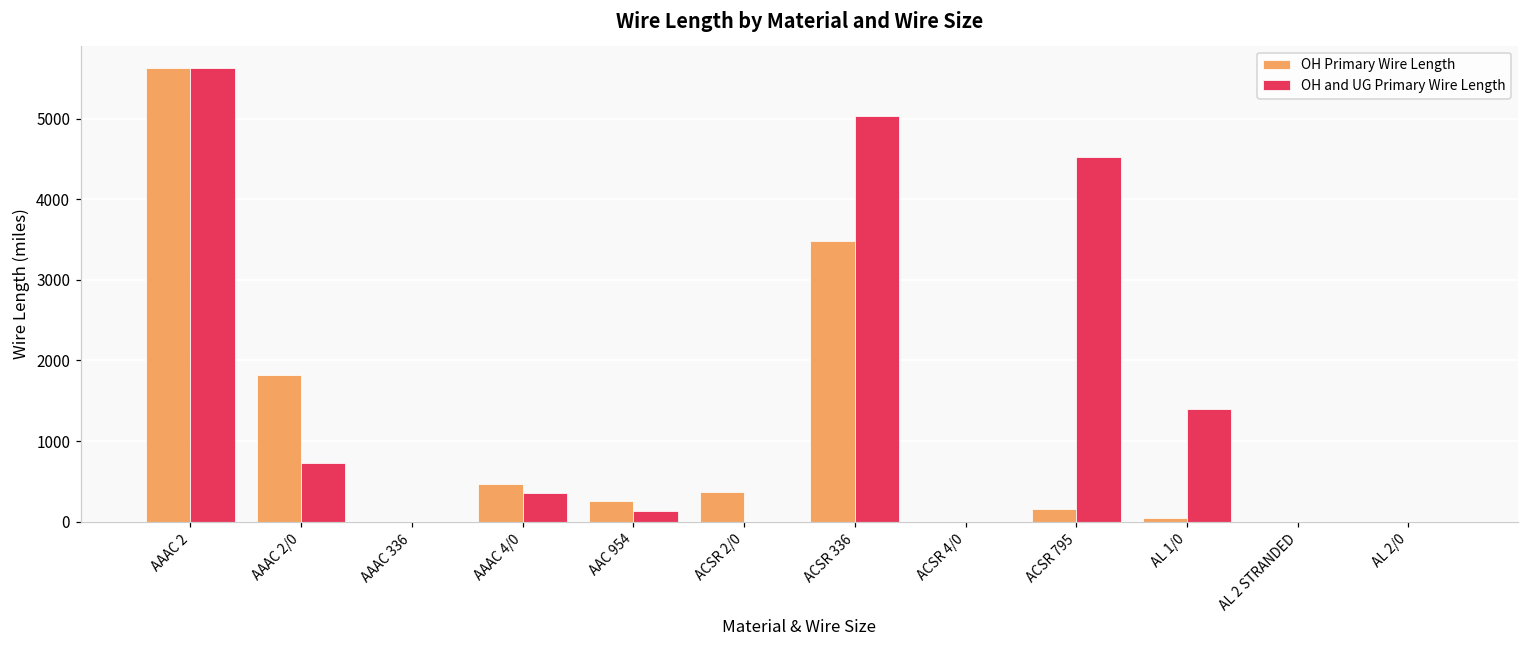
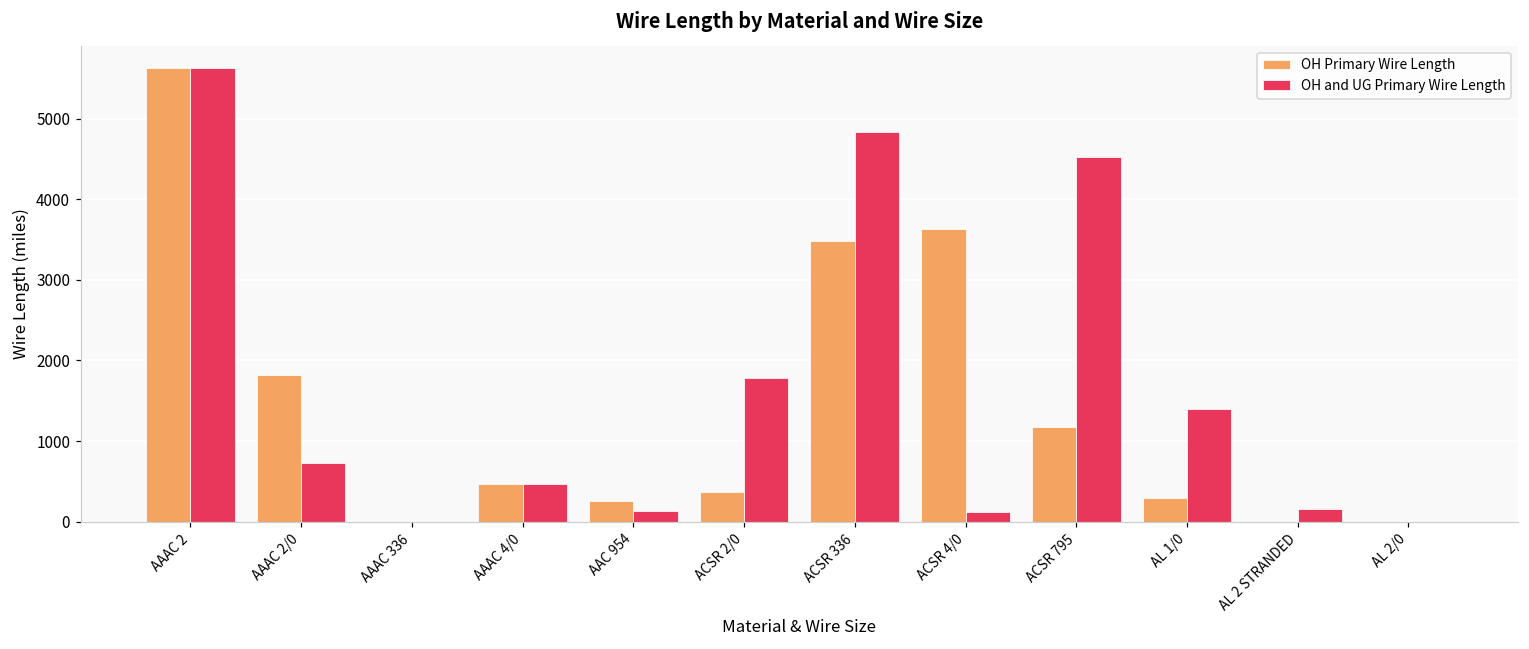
OH and UG Primary Wire Length, AAAC 4/0: 400 -> 500
OH and UG Primary Wire Length, ACSR 2/0: 0 -> 1800
OH and UG Primary Wire Length, ACSR 336: 5000 -> 4800
OH Primary Wire Length, ACSR 4/0: 0 -> 3600
OH and UG Primary Wire Length, ACSR 4/0: 0 -> 100
OH Primary Wire Length, ACSR 795: 200 -> 1200
OH Primary Wire Length, AL 1/0: 0 -> 300
OH and UG Primary Wire Length, AL 2 STRANDED: 0 -> 200
